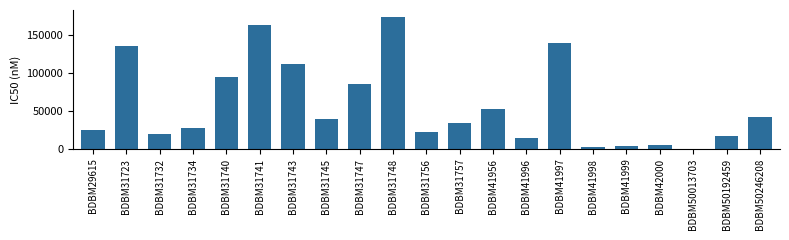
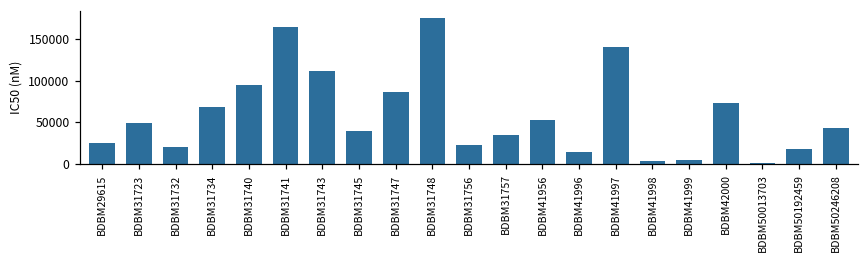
BDBM31723: 140000 -> 50000
BDBM31734: 30000 -> 70000
BDBM42000: 10000 -> 70000
